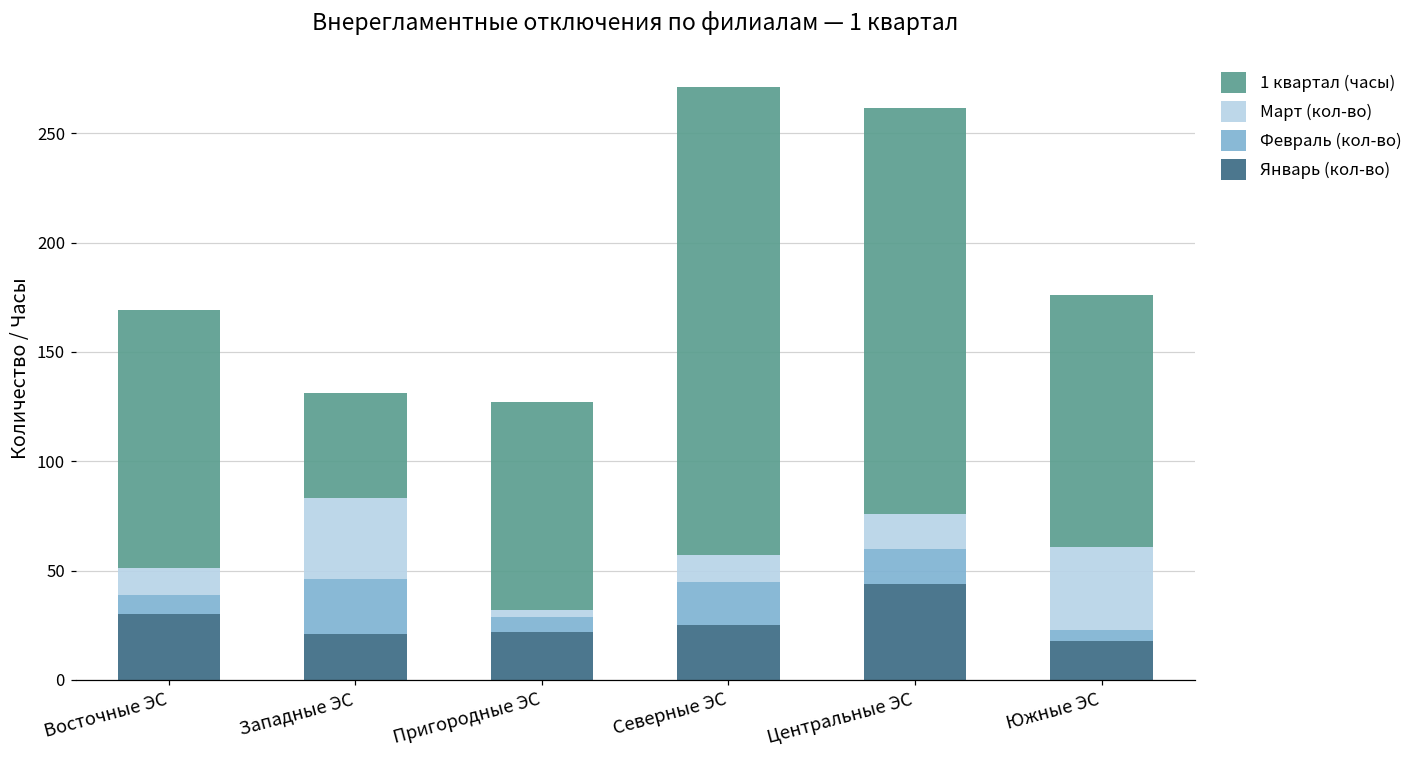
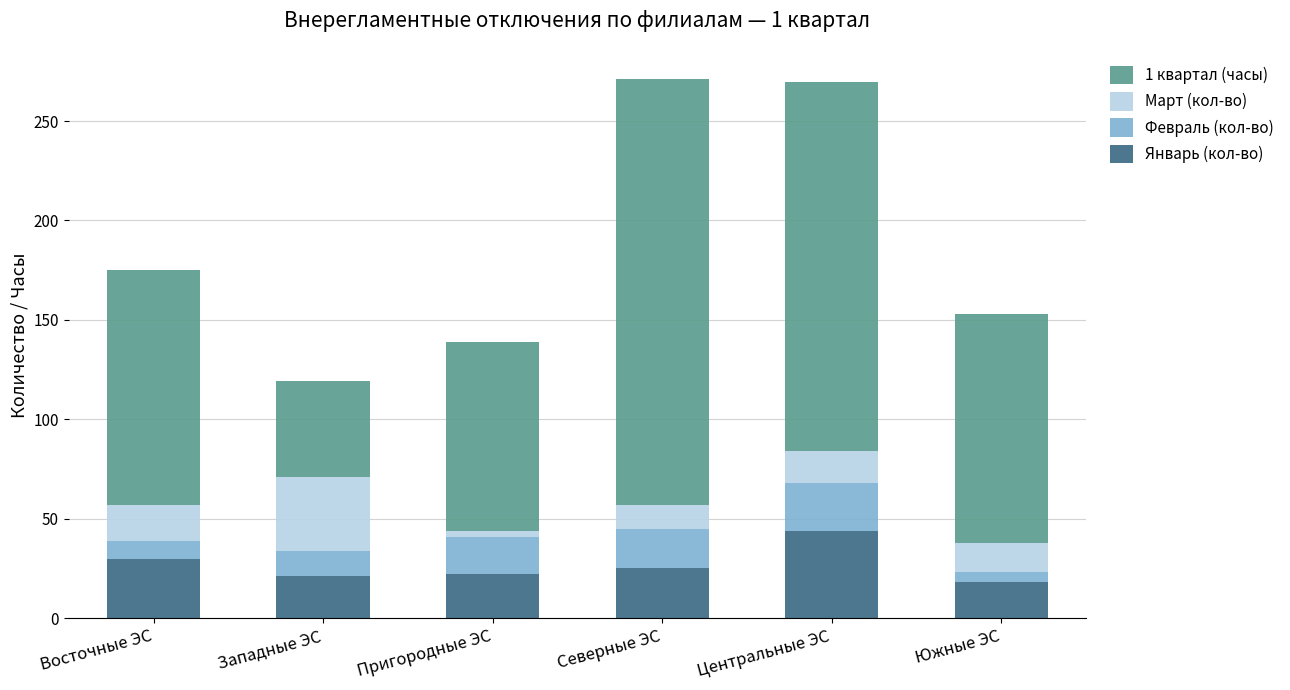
Март (кол-во), Восточные ЭС: 12 -> 18
Февраль (кол-во), Западные ЭС: 25 -> 13
Февраль (кол-во), Пригородные ЭС: 7 -> 19
Февраль (кол-во), Центральные ЭС: 16 -> 24
Март (кол-во), Южные ЭС: 38 -> 15
